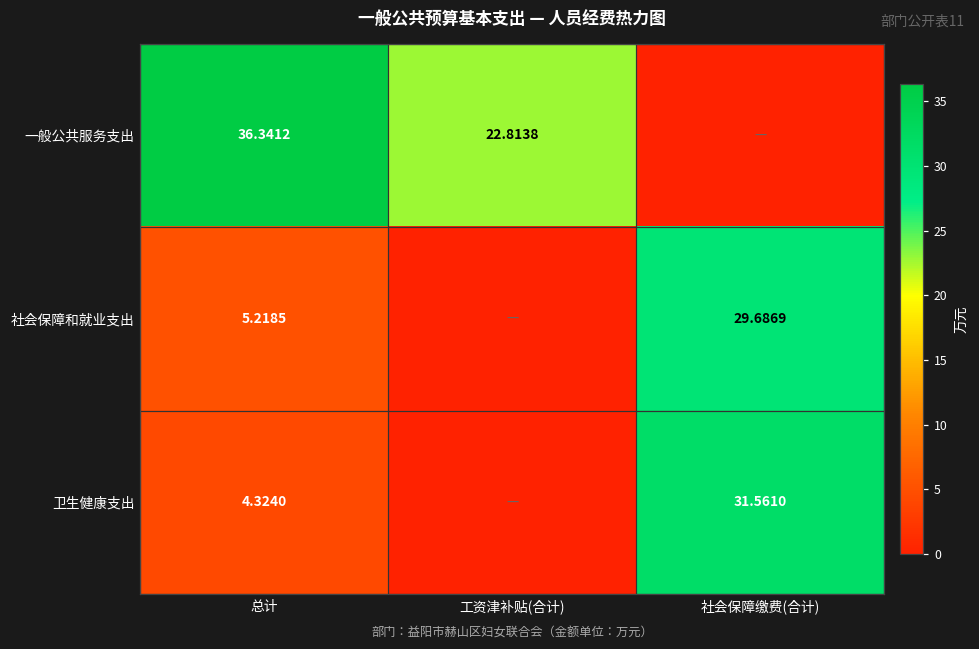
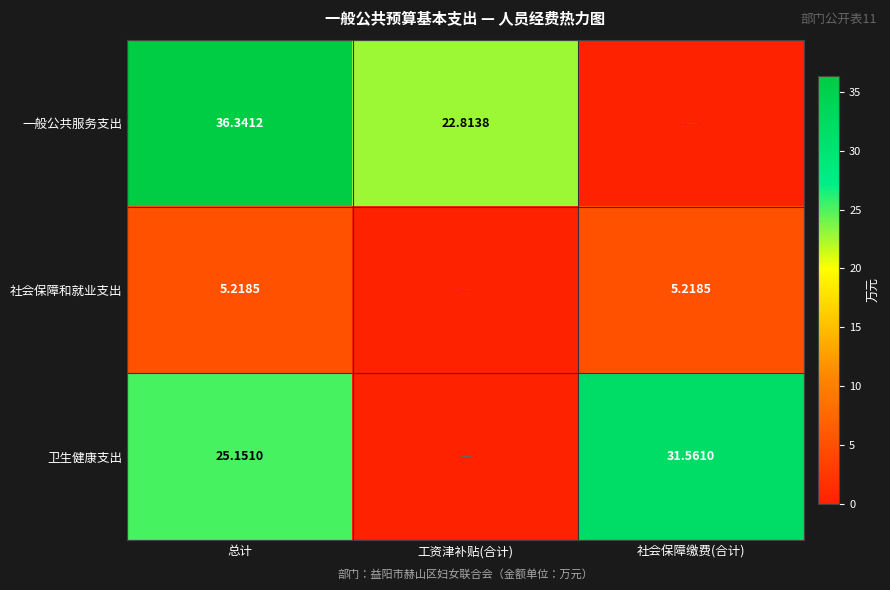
社会保障和就业支出, 社会保障缴费(合计): 29.6869 -> 5.2185
卫生健康支出, 总计: 4.3240 -> 25.1510
